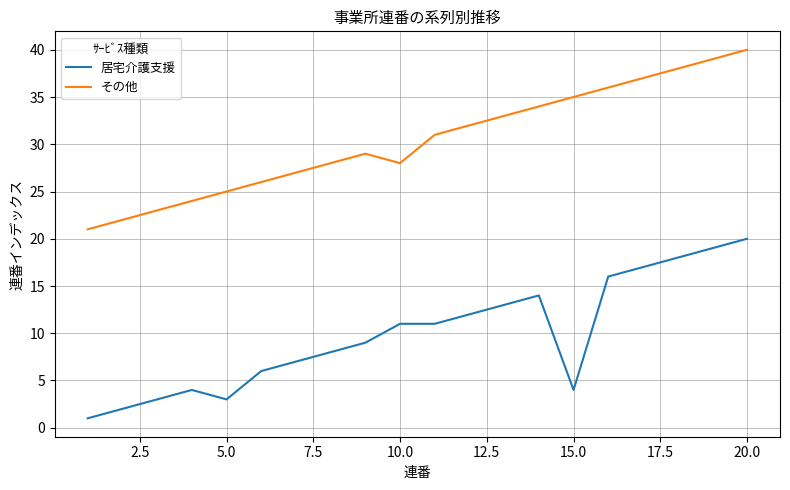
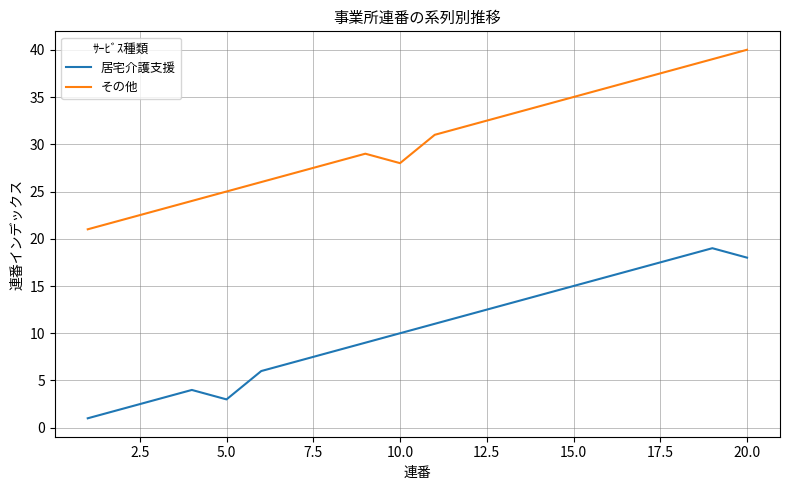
居宅介護支援, 10.0: 11 -> 10
居宅介護支援, 15.0: 4 -> 15
居宅介護支援, 20.0: 20 -> 18
